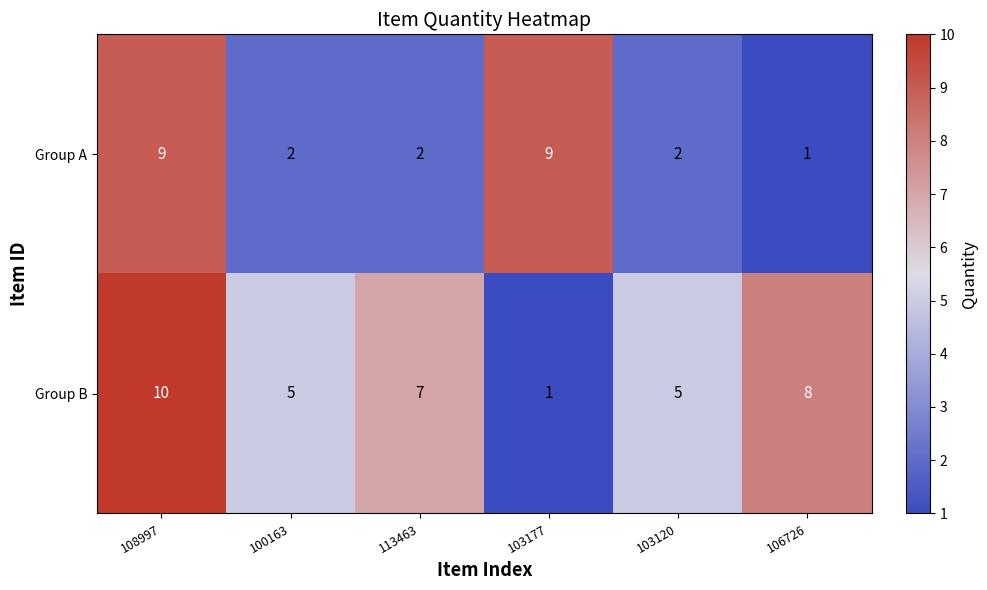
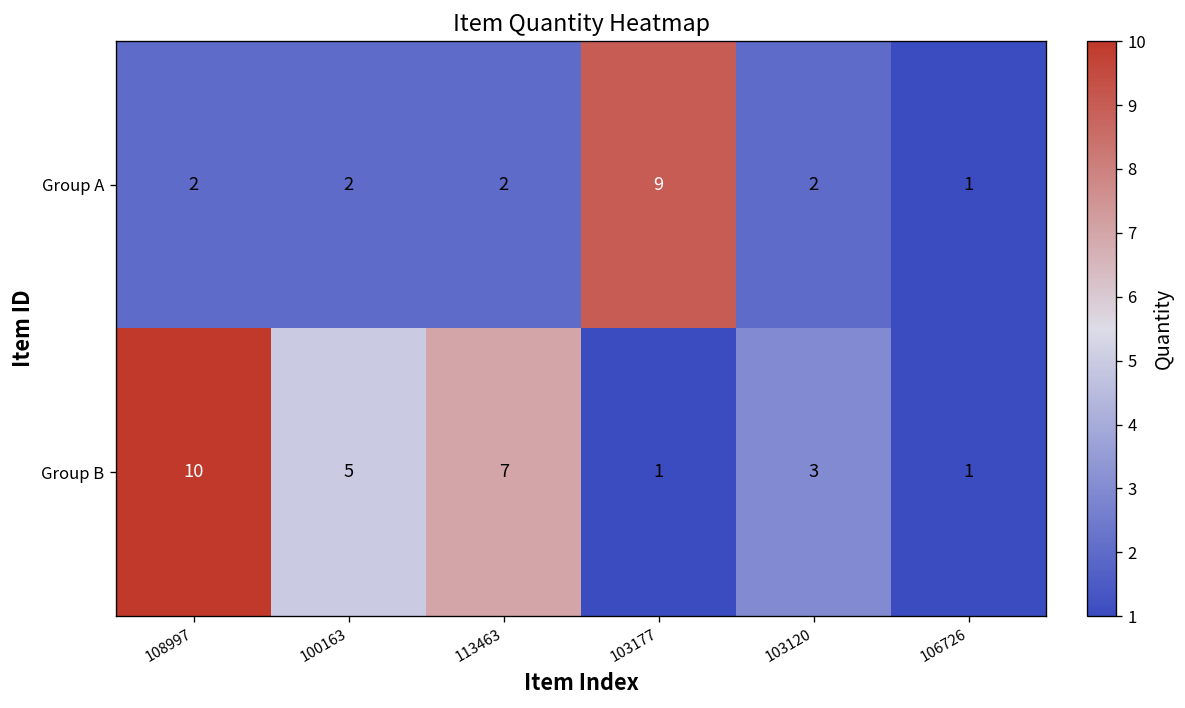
Group A, 108997: 9 -> 2
Group B, 103120: 5 -> 3
Group B, 106726: 8 -> 1
